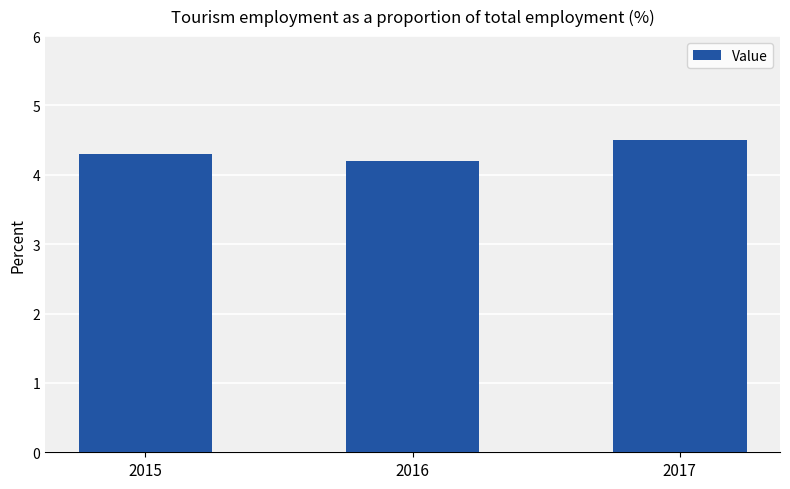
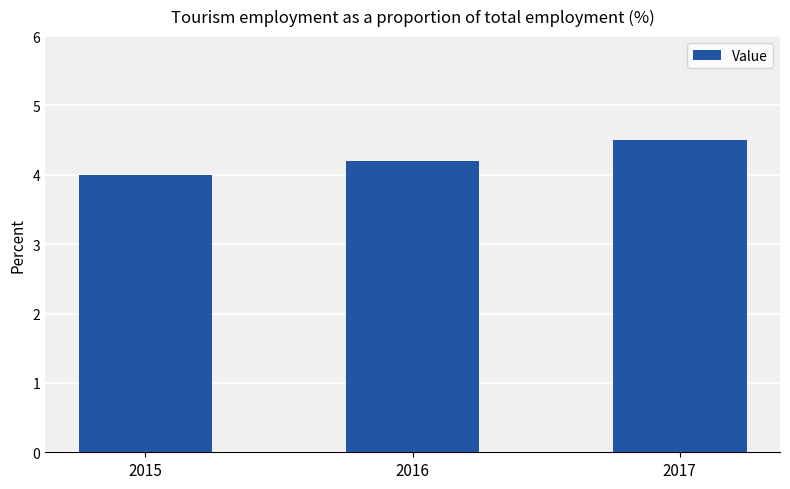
2015: 4.3 -> 4.0
